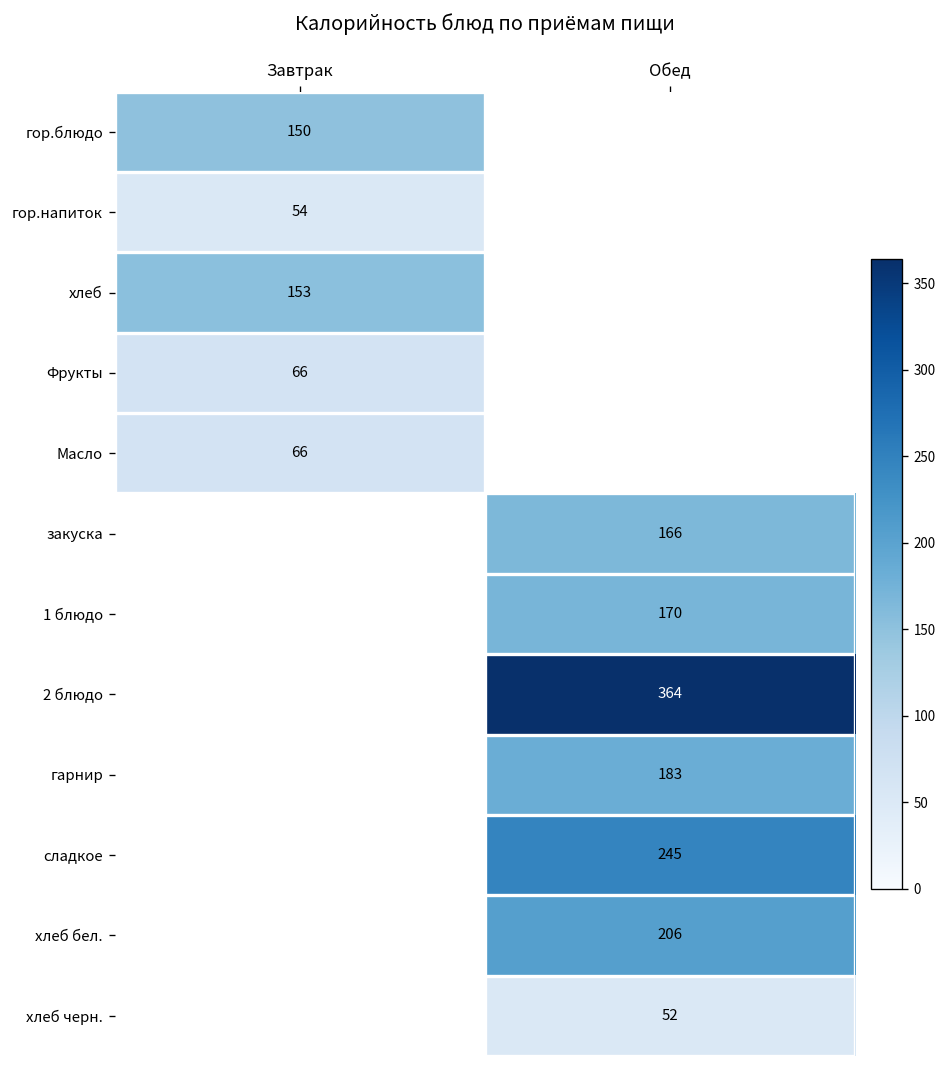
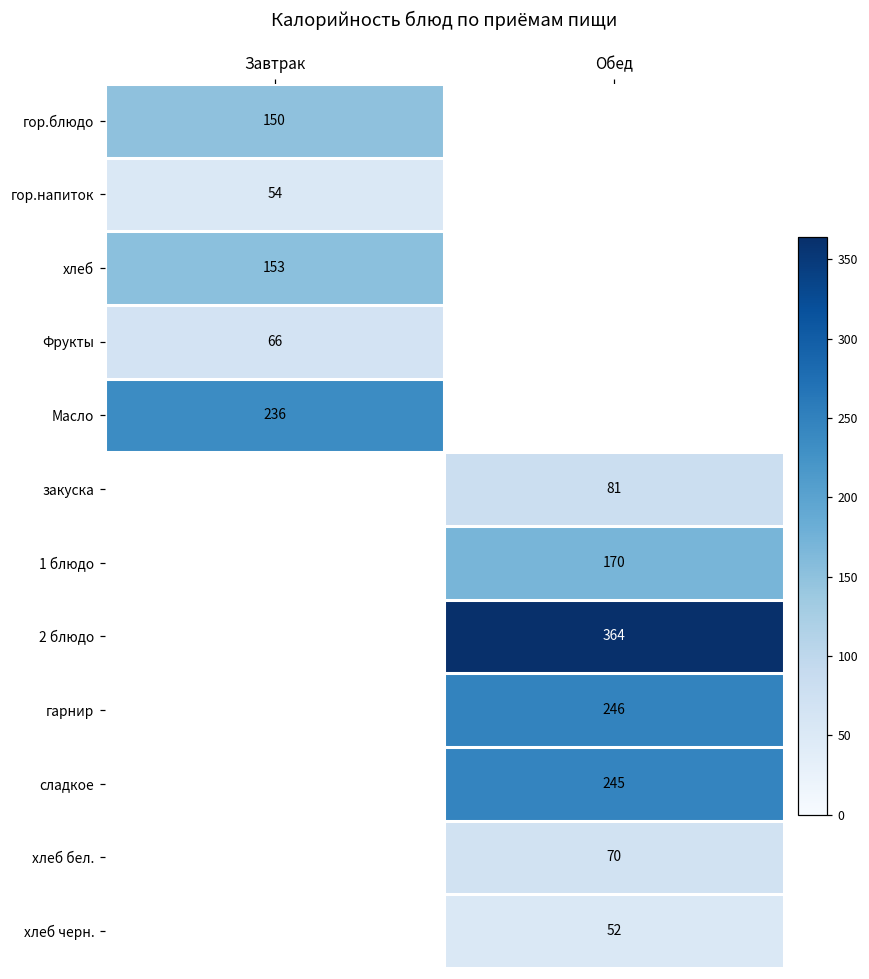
Масло, Завтрак: 66 -> 236
закуска, Обед: 166 -> 81
гарнир, Обед: 183 -> 246
хлеб бел., Обед: 206 -> 70
